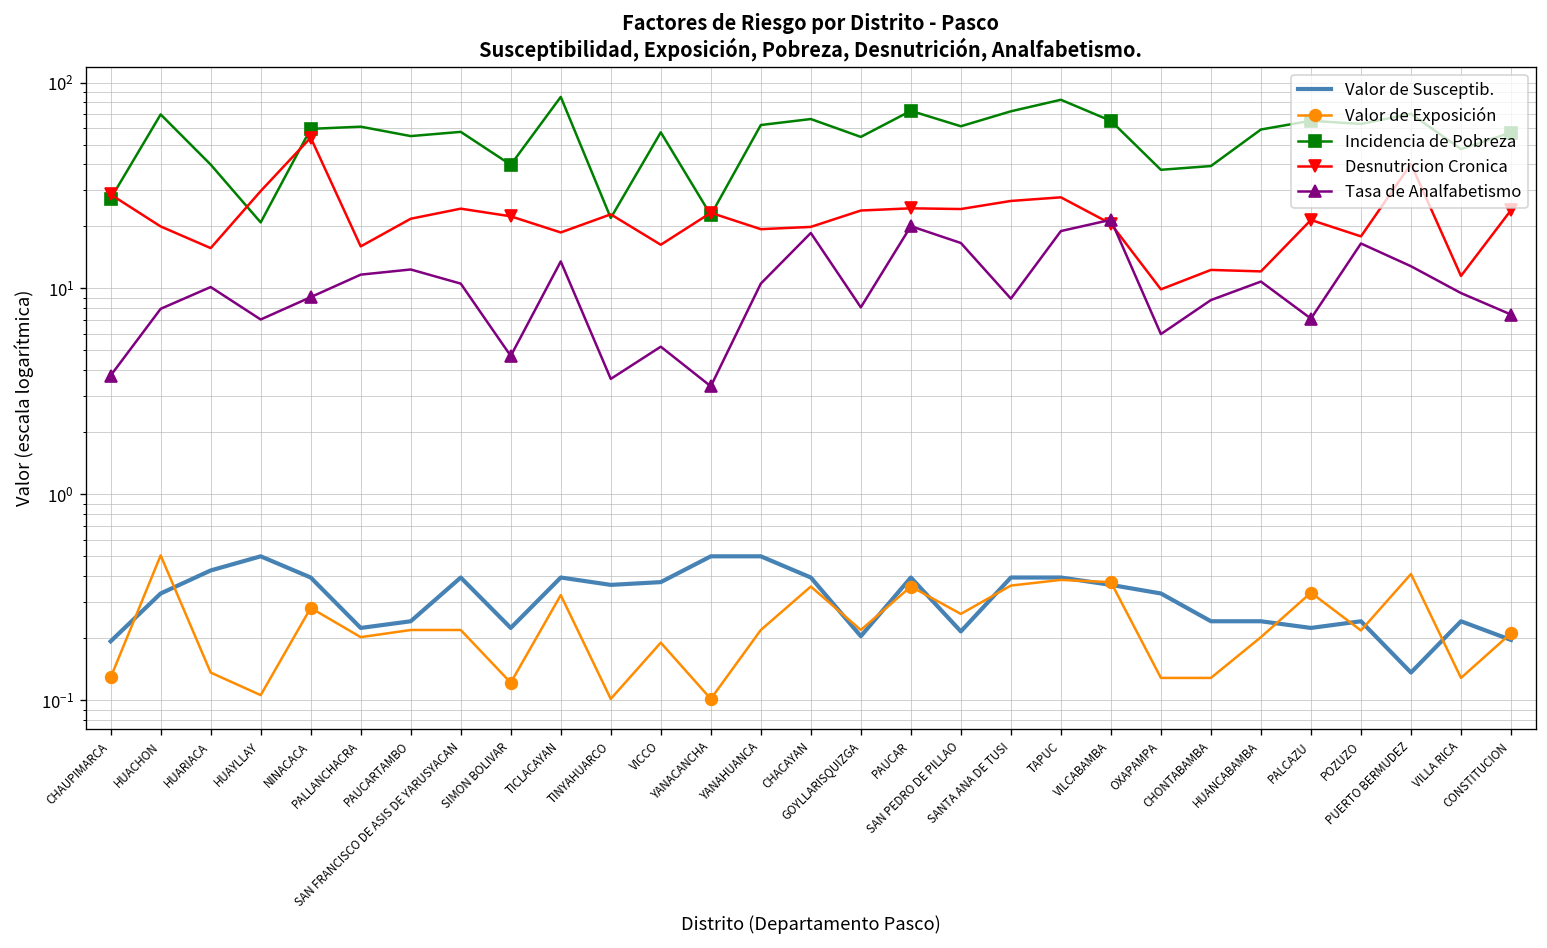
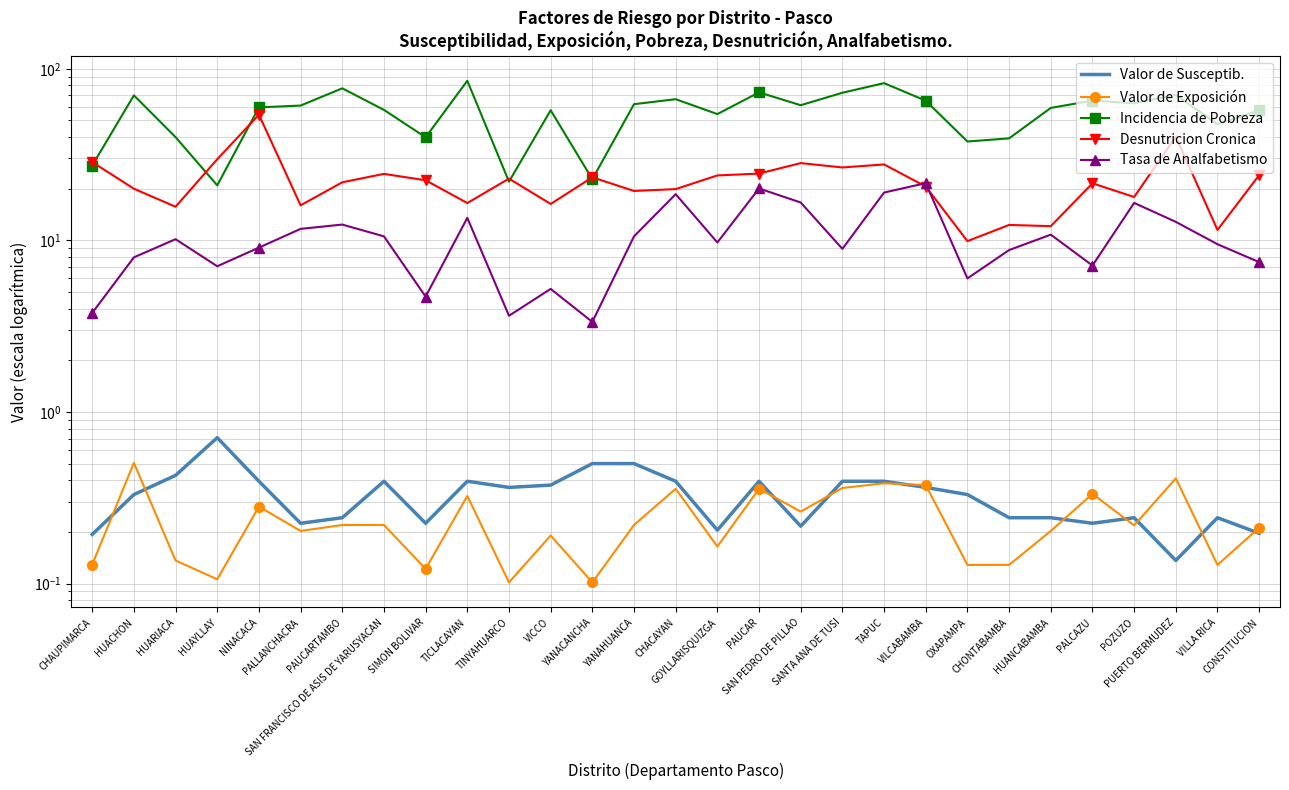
Valor de Susceptib., HUAYLLAY: 0.50 -> 0.71
Incidencia de Pobreza, PAUCARTAMBO: 55 -> 80
Desnutricion Cronica, TICLACAYAN: 19 -> 17
Valor de Exposición, GOYLLARISQUIZGA: 0.22 -> 0.16
Tasa de Analfabetismo, GOYLLARISQUIZGA: 8 -> 10
Desnutricion Cronica, SAN PEDRO DE PILLAO: 24 -> 28
